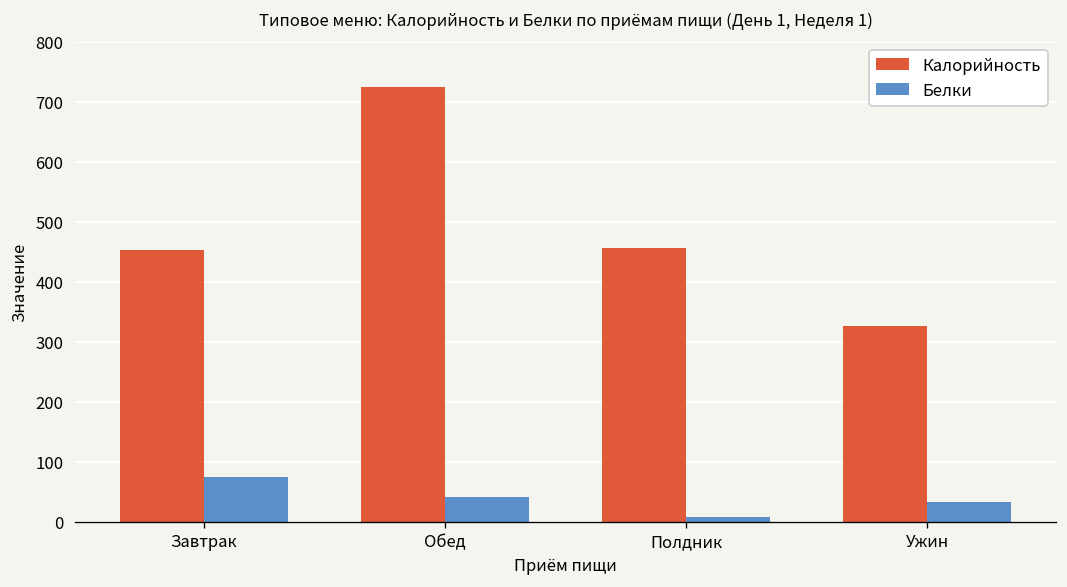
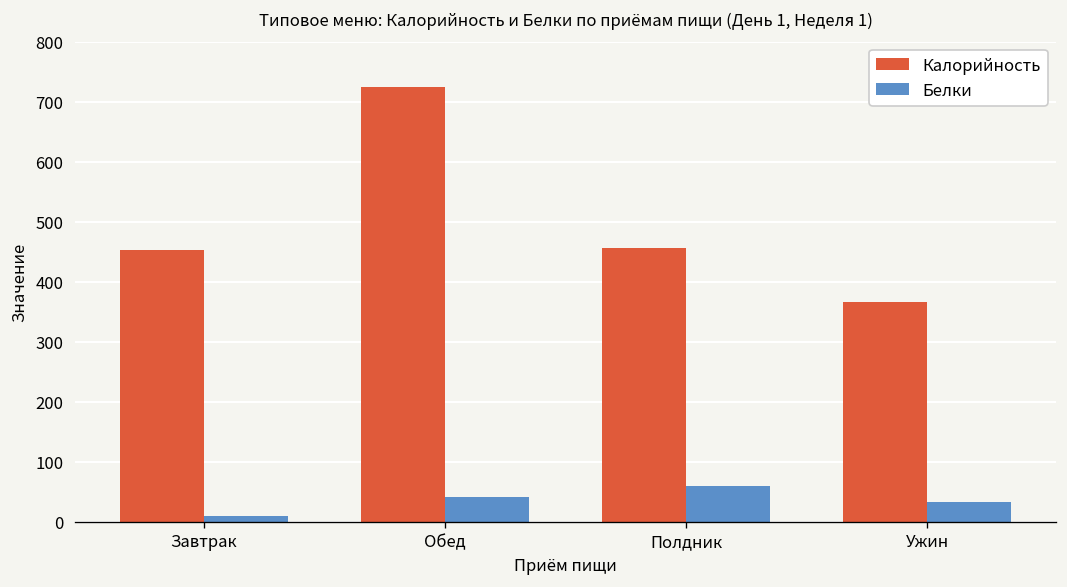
Белки, Завтрак: 70 -> 10
Белки, Полдник: 10 -> 60
Калорийность, Ужин: 330 -> 370
